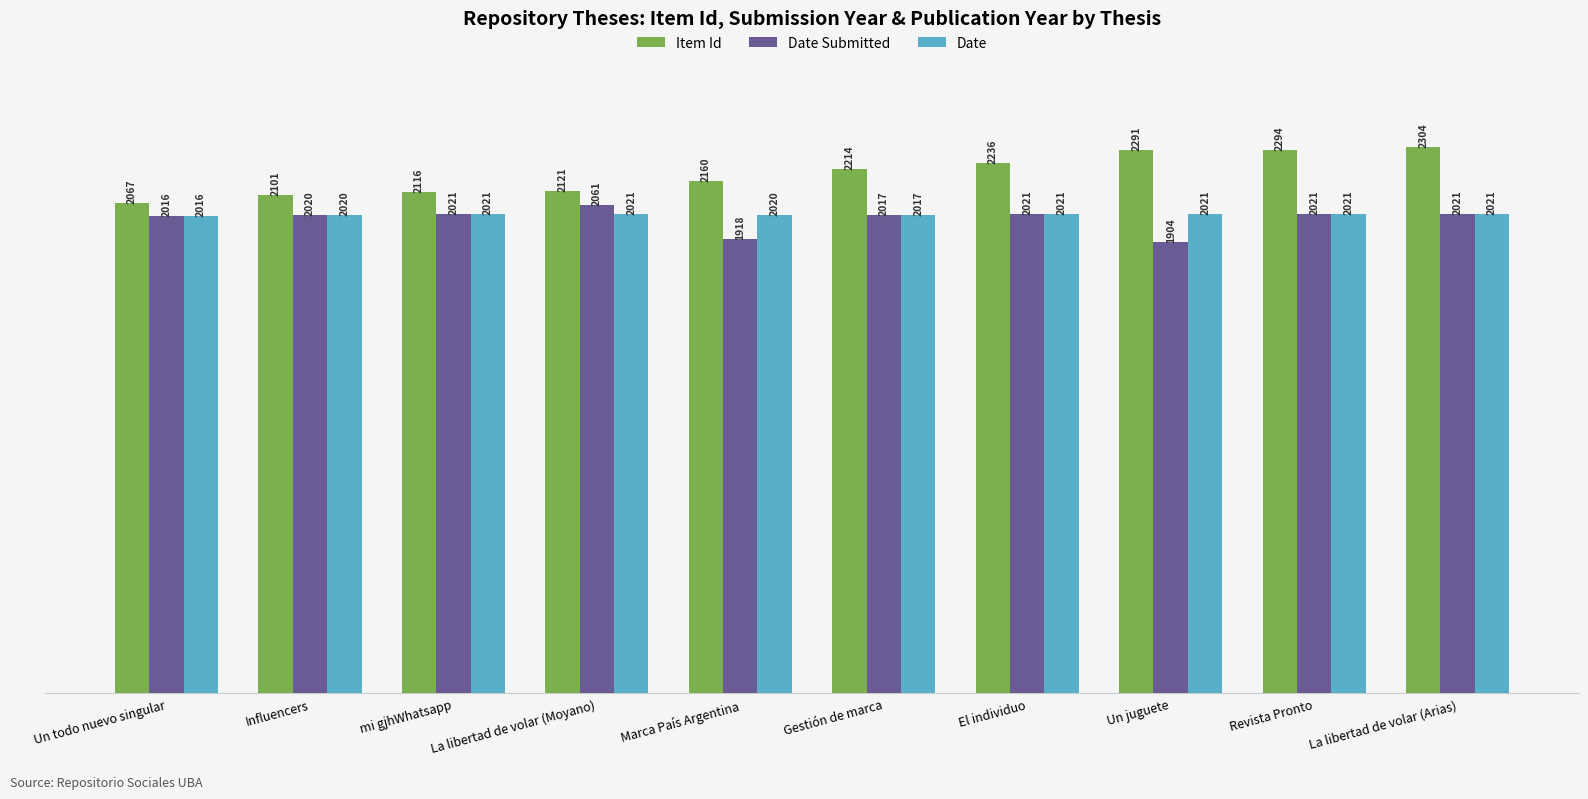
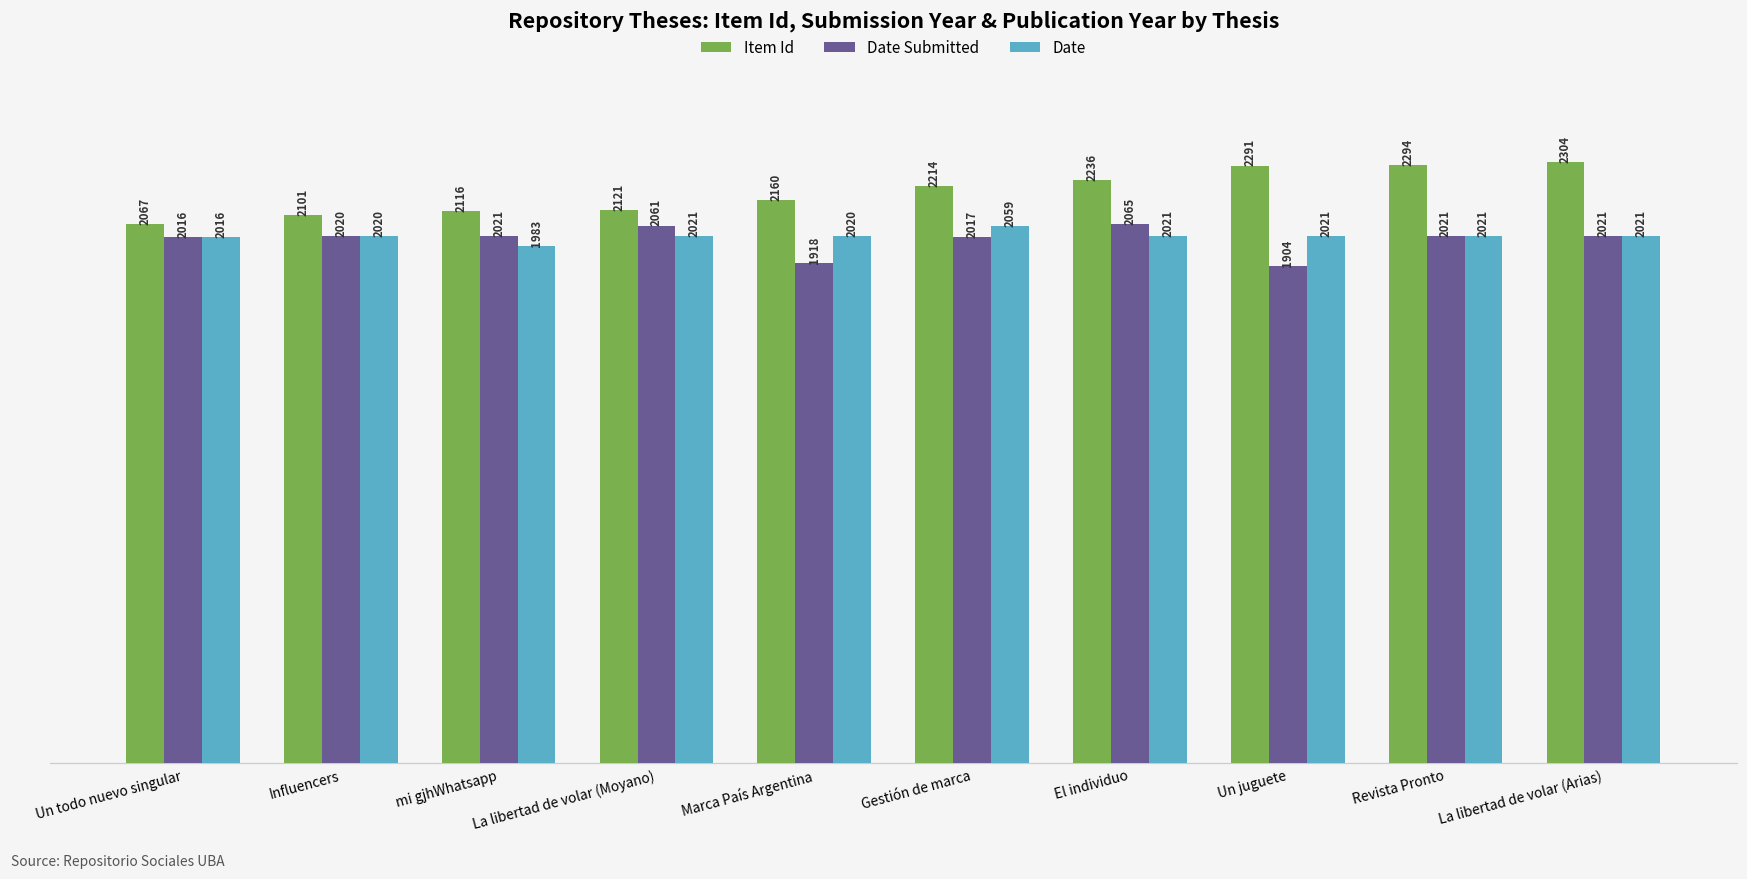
Date, mi gjhWhatsapp: 2021 -> 1983
Date, Gestión de marca: 2017 -> 2059
Date Submitted, El individuo: 2021 -> 2065
